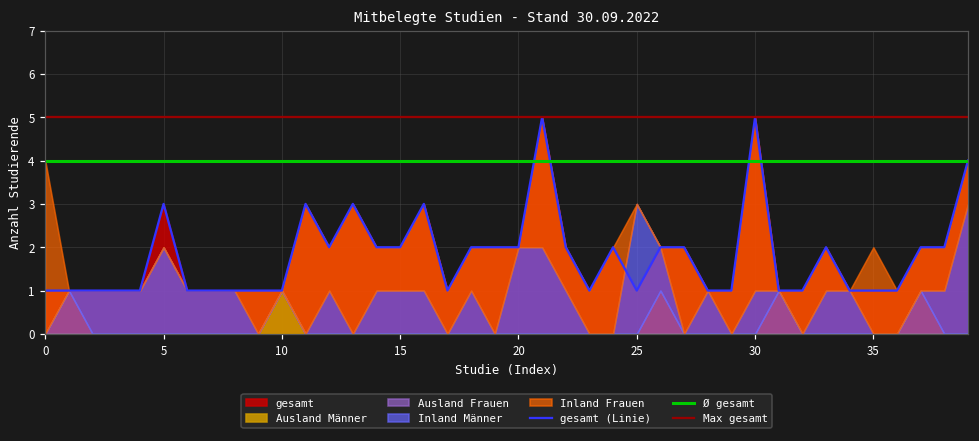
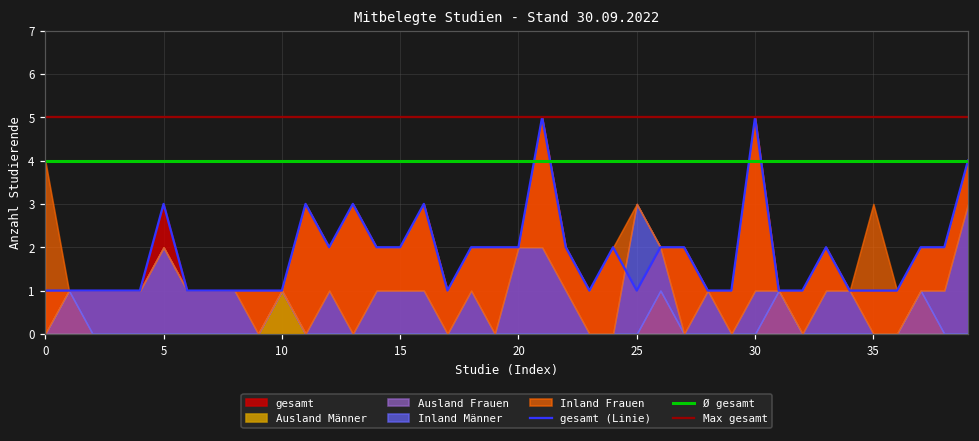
Inland Frauen, 35: 2 -> 3
